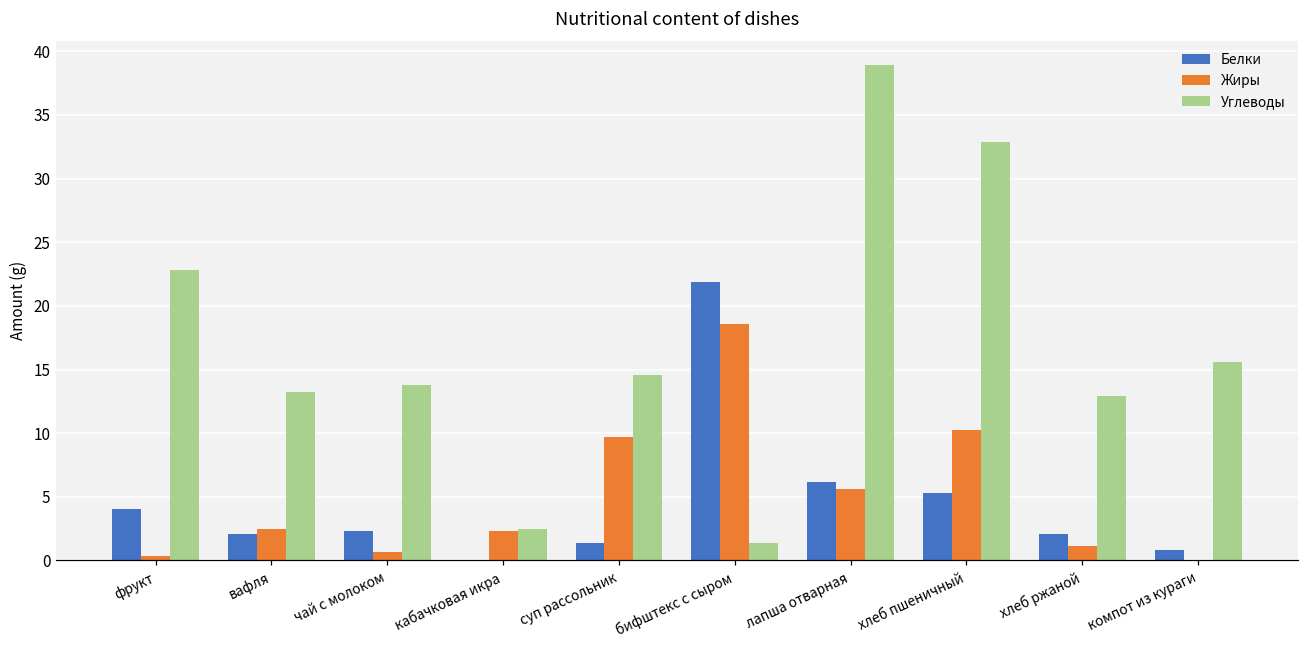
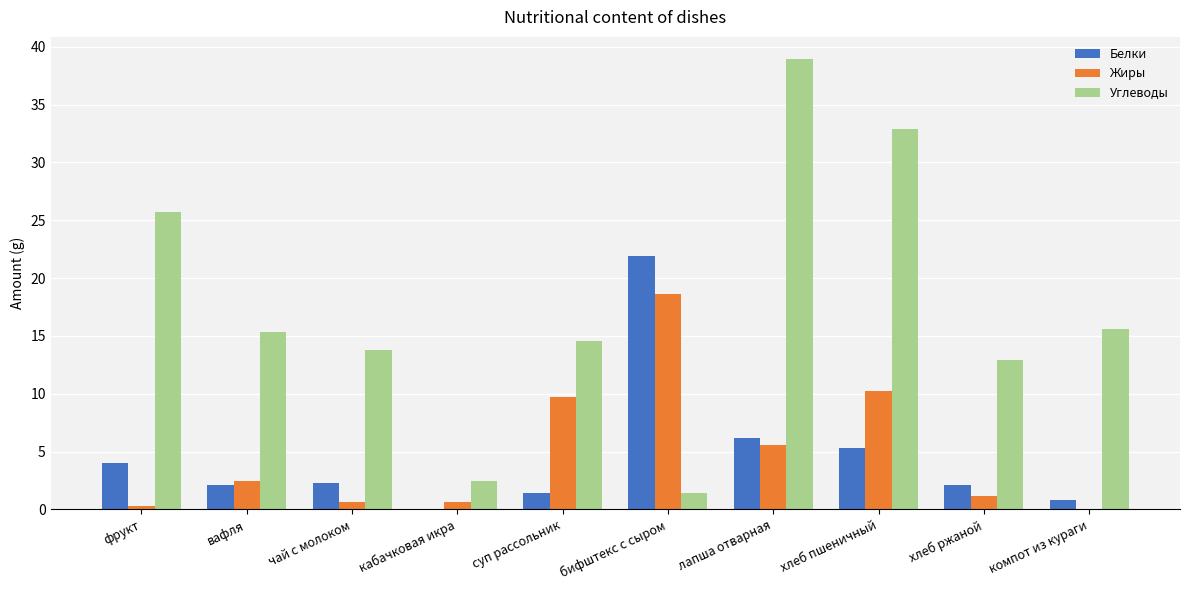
Углеводы, фрукт: 22.8 -> 25.7
Углеводы, вафля: 13.3 -> 15.4
Жиры, кабачковая икра: 2.3 -> 0.6
